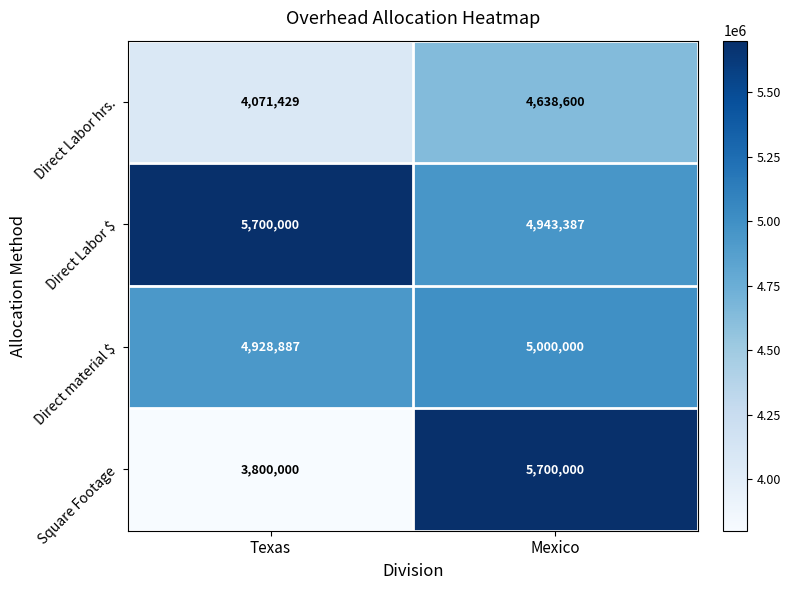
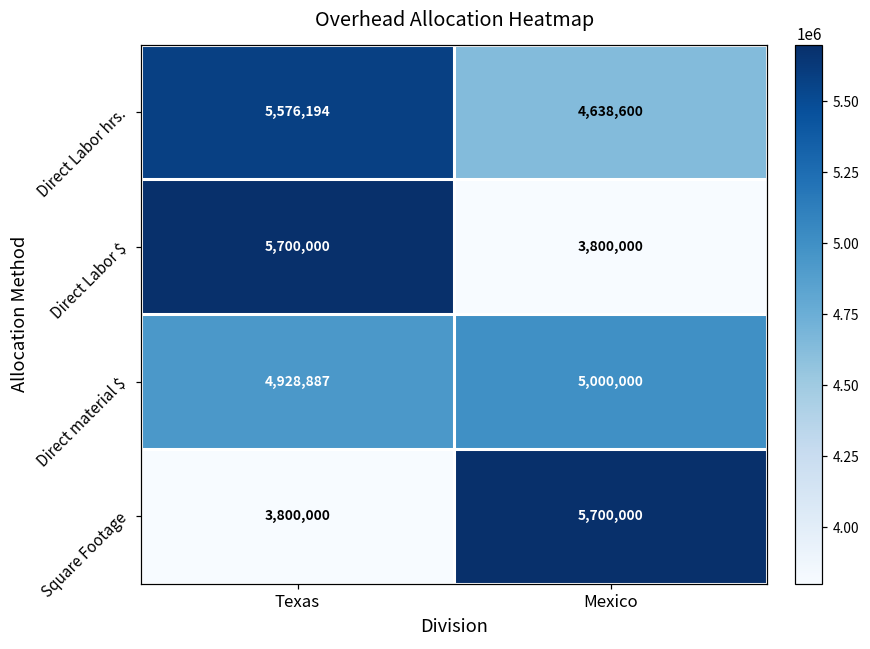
Direct Labor hrs., Texas: 4,071,429 -> 5,576,194
Direct Labor $, Mexico: 4,943,387 -> 3,800,000
